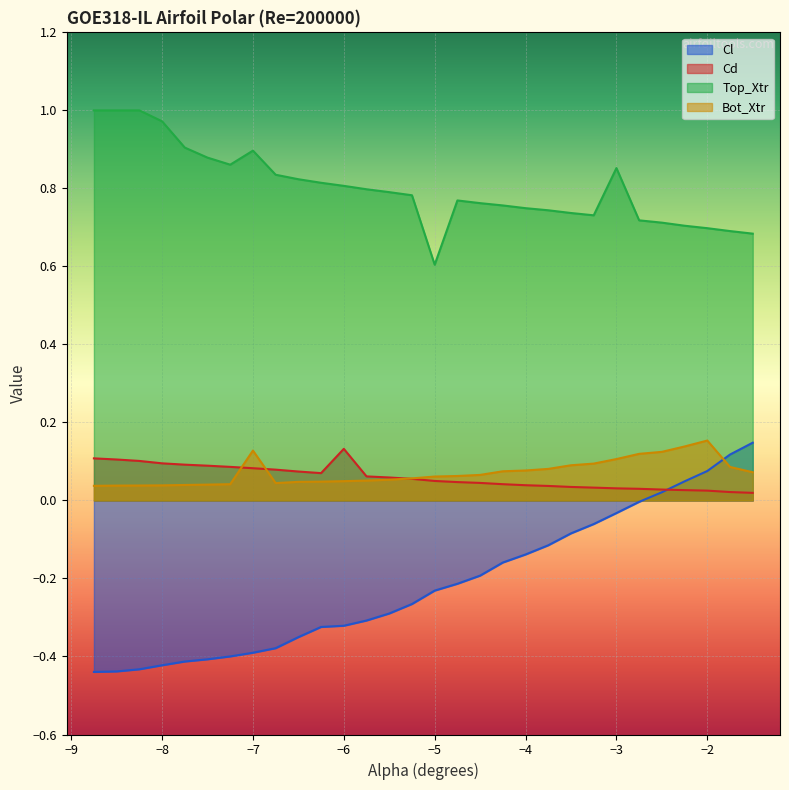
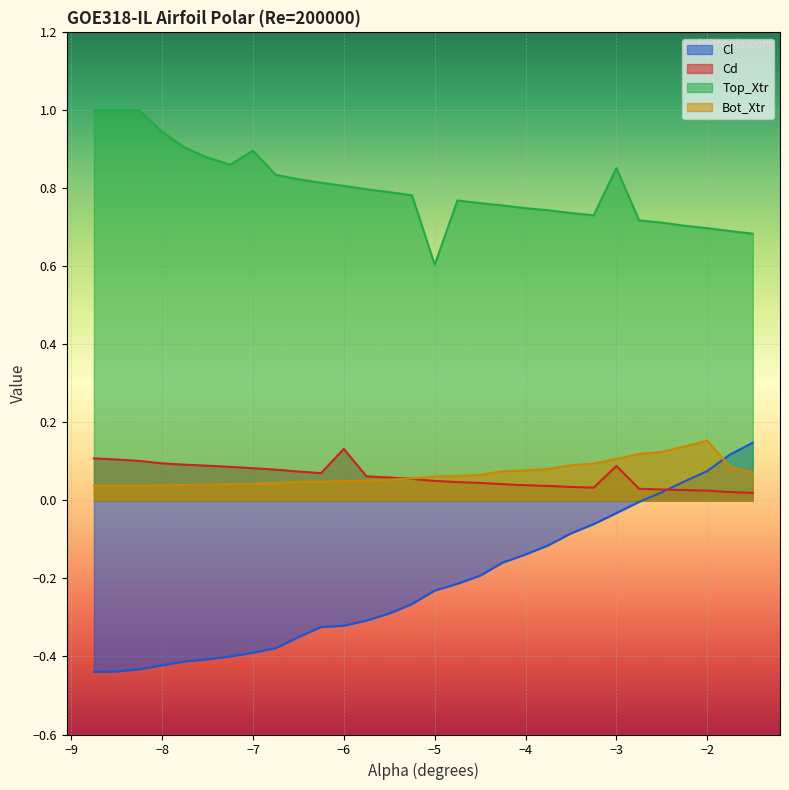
Top_Xtr, −8: 0.97 -> 0.95
Bot_Xtr, −7: 0.13 -> 0.04
Cd, −3: 0.03 -> 0.09
